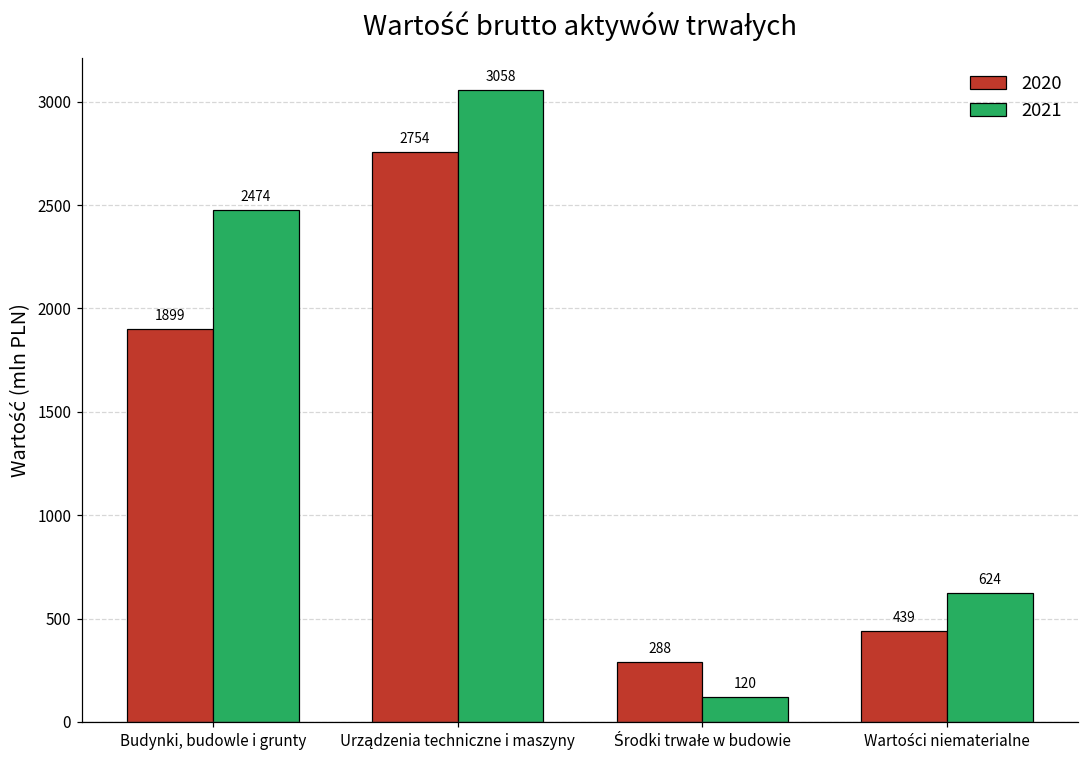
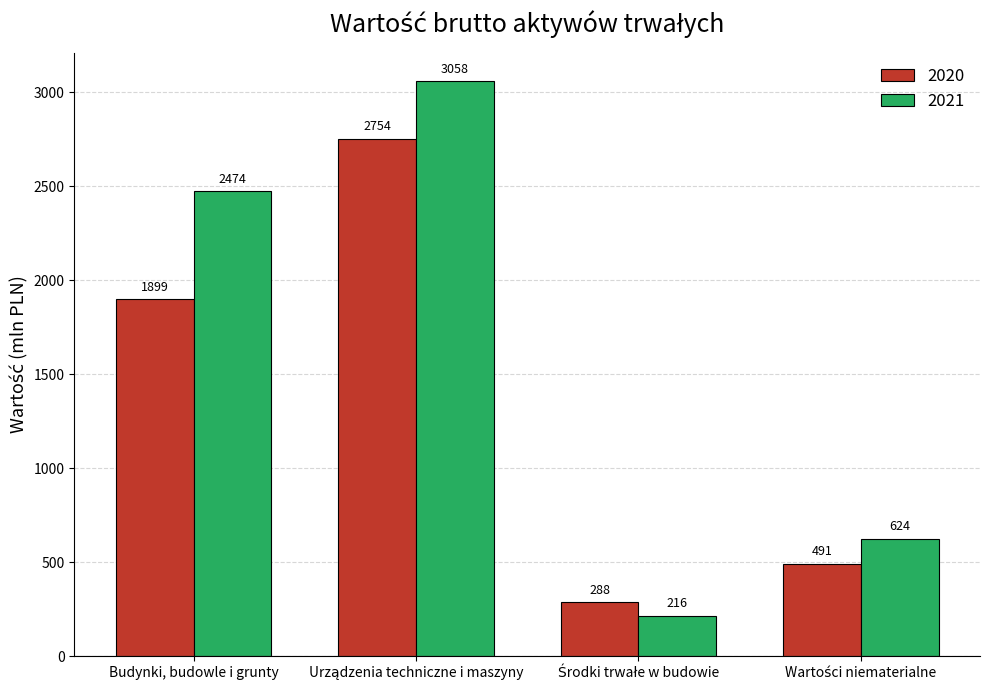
2021, Środki trwałe w budowie: 120 -> 216
2020, Wartości niematerialne: 439 -> 491
